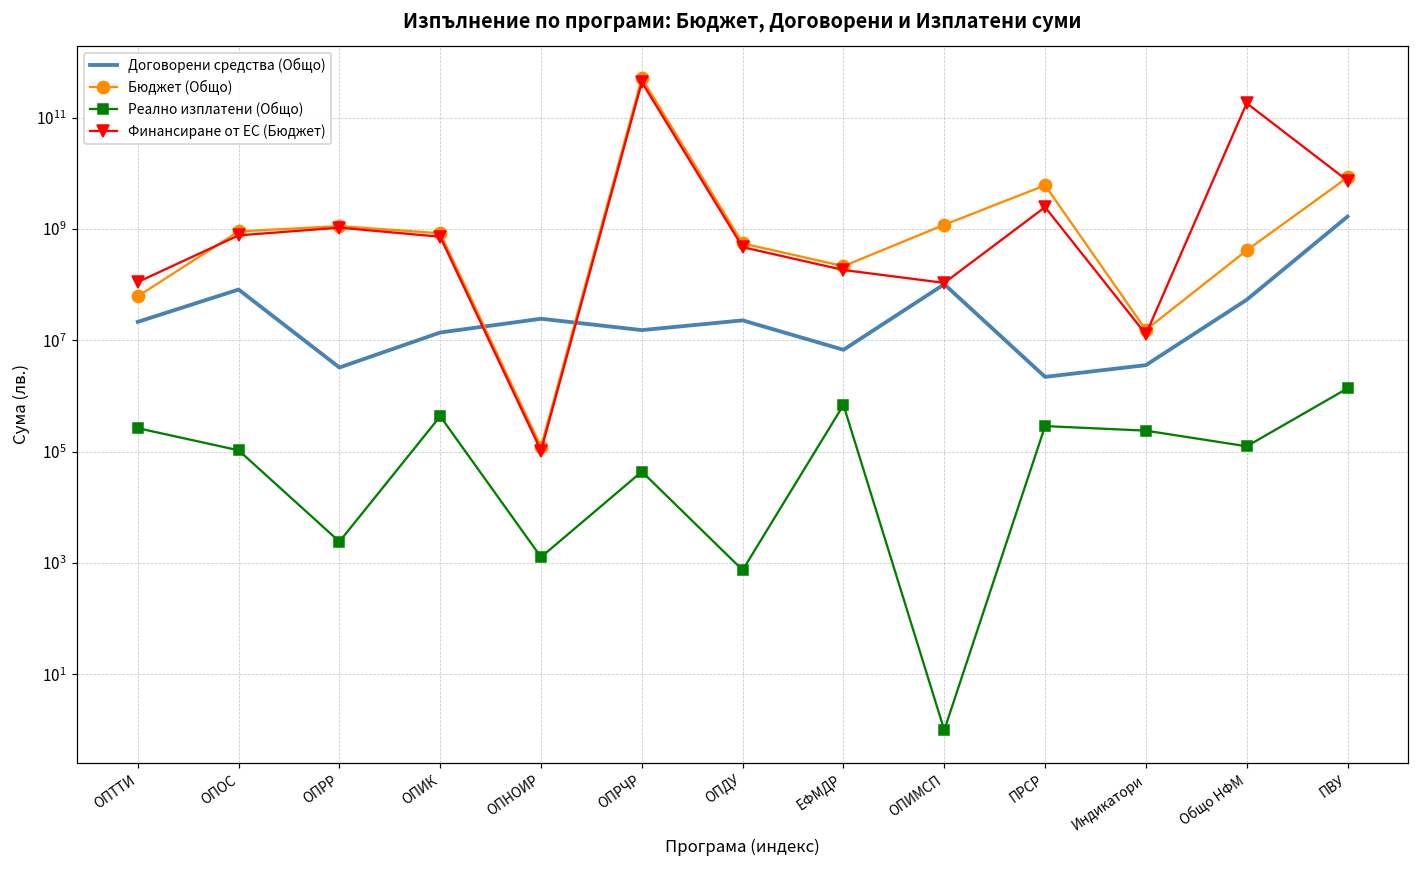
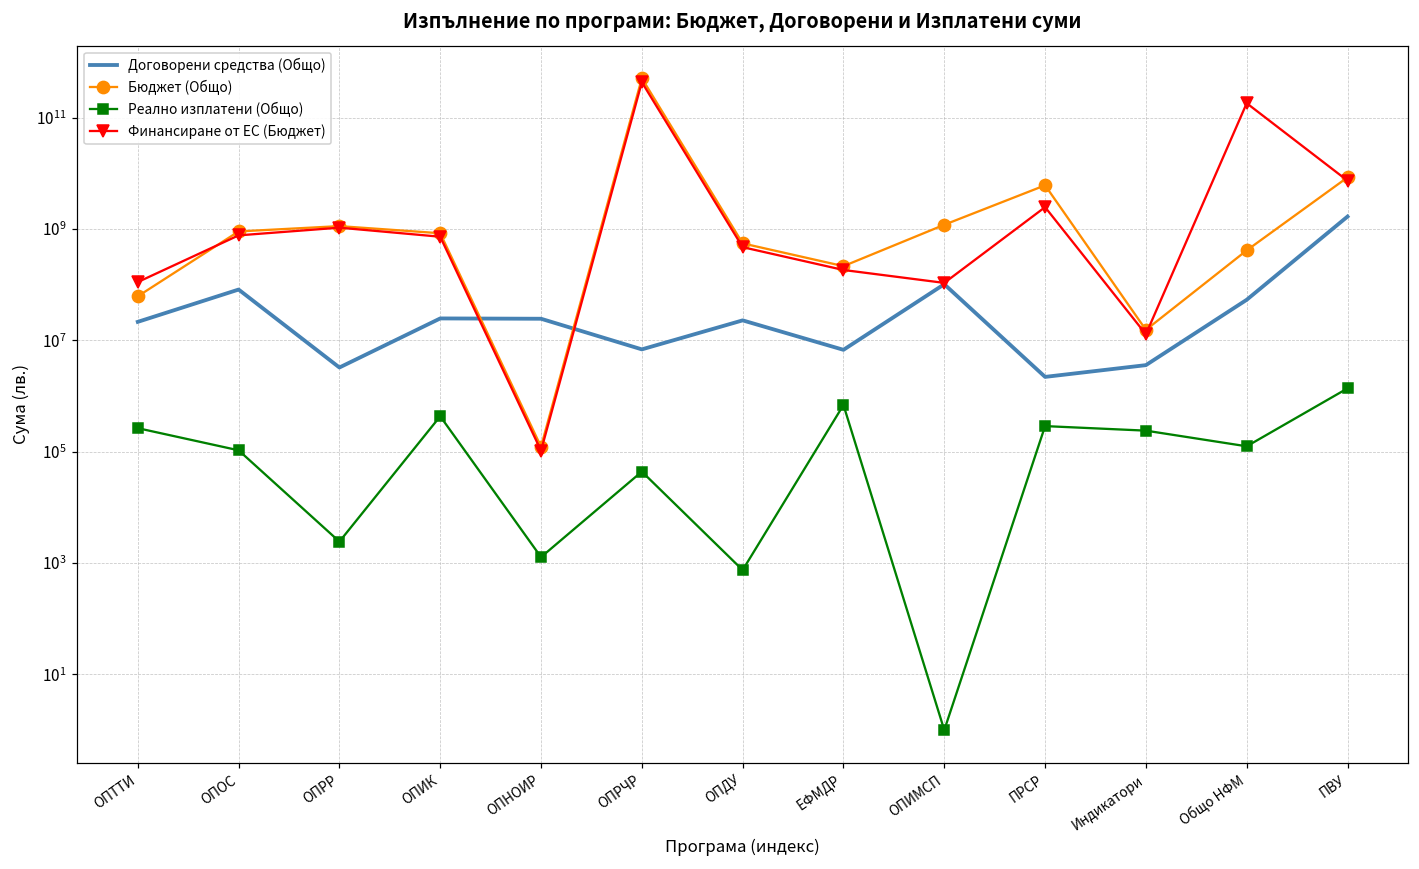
Договорени средства (Общо), ОПИК: 14000000 -> 20000000
Договорени средства (Общо), ОПРЧР: 15000000 -> 7000000
